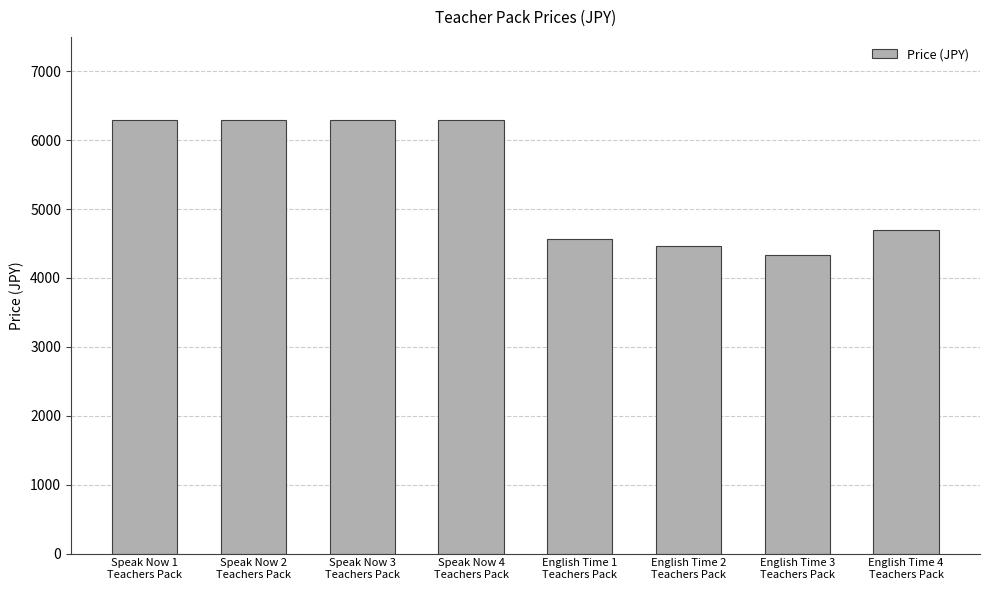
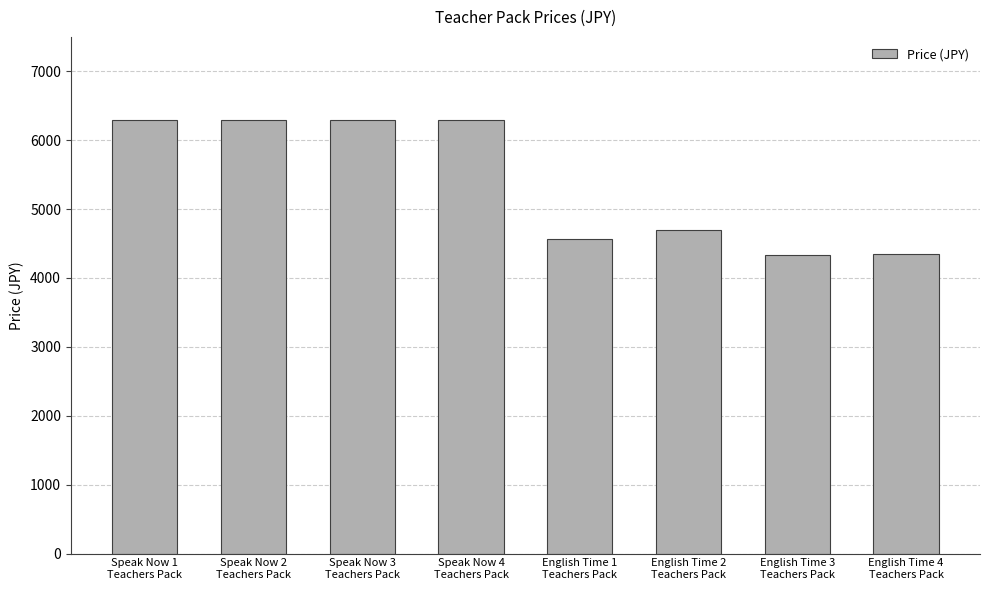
English Time 2 Teachers Pack: 4500 -> 4700
English Time 4 Teachers Pack: 4700 -> 4400
